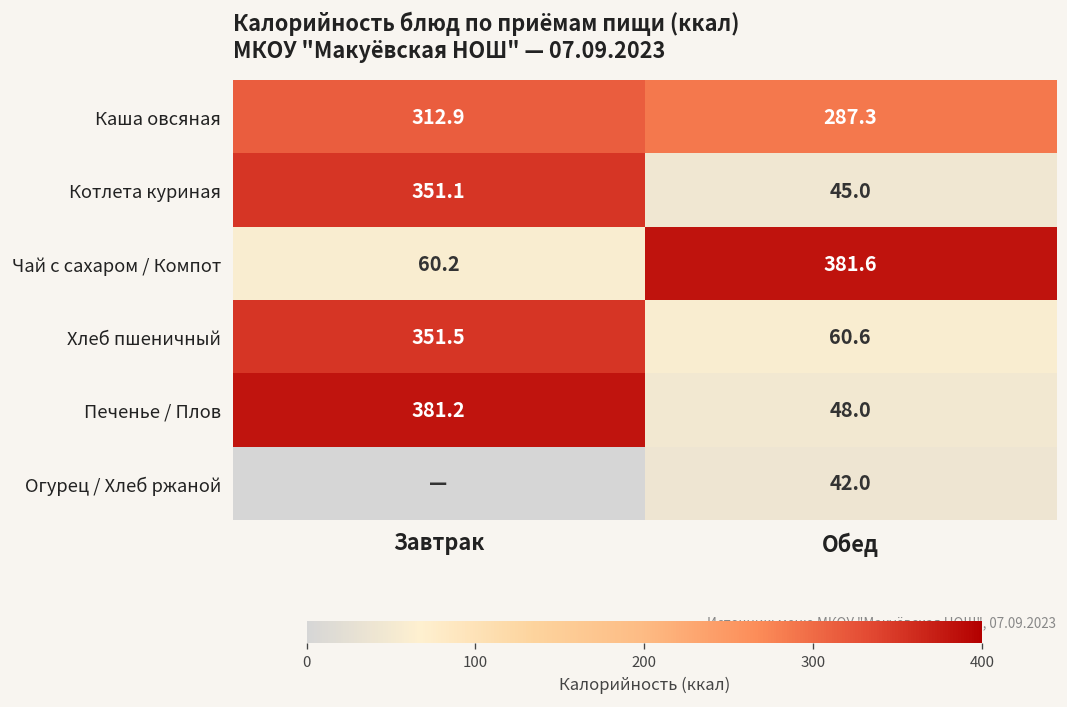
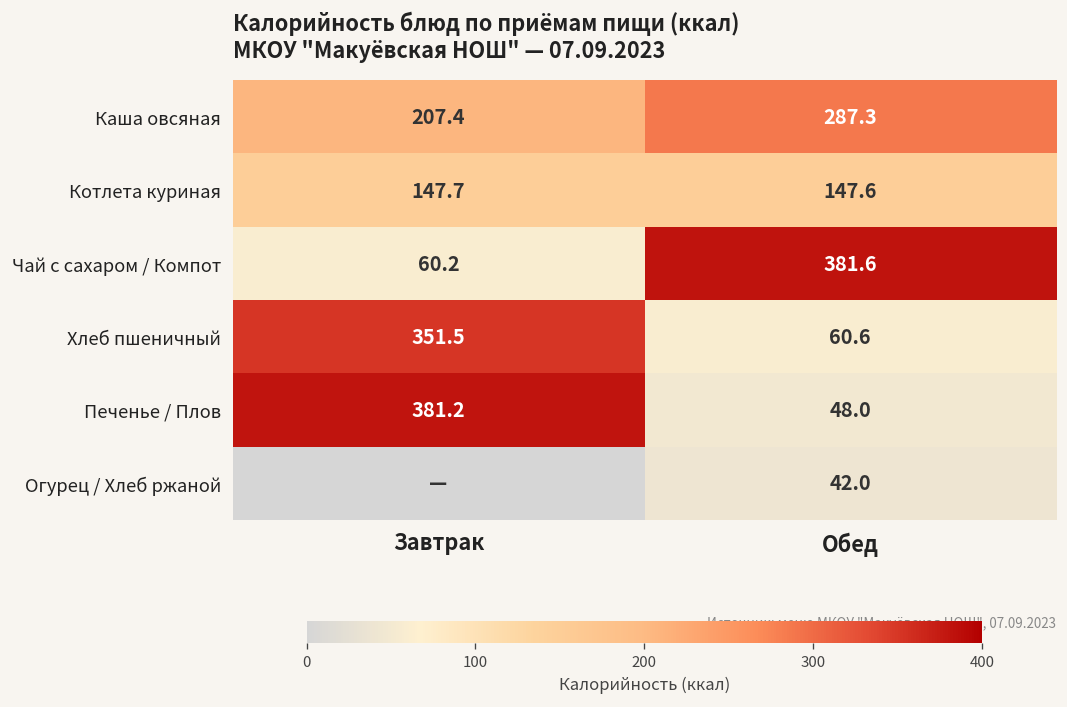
Каша овсяная, Завтрак: 312.9 -> 207.4
Котлета куриная, Завтрак: 351.1 -> 147.7
Котлета куриная, Обед: 45.0 -> 147.6
